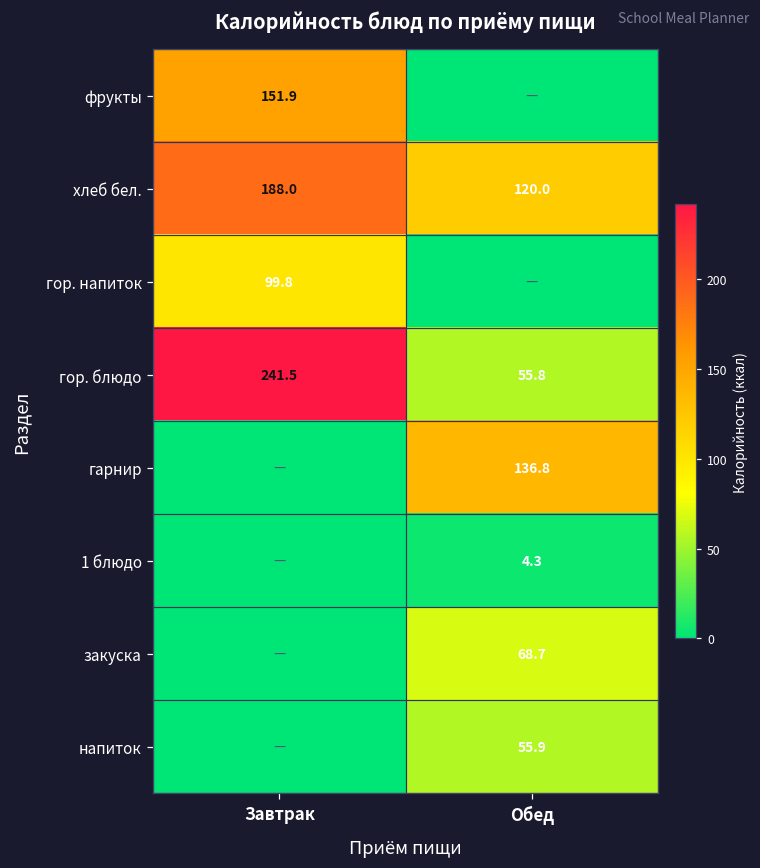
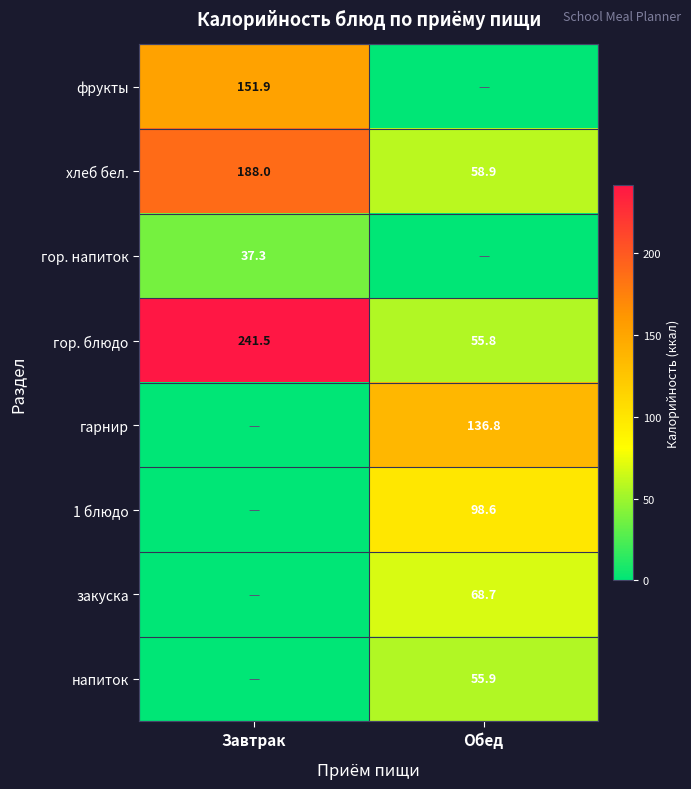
хлеб бел., Обед: 120.0 -> 58.9
гор. напиток, Завтрак: 99.8 -> 37.3
1 блюдо, Обед: 4.3 -> 98.6
